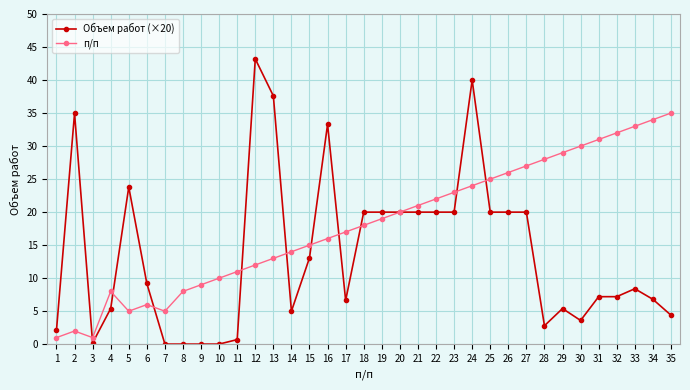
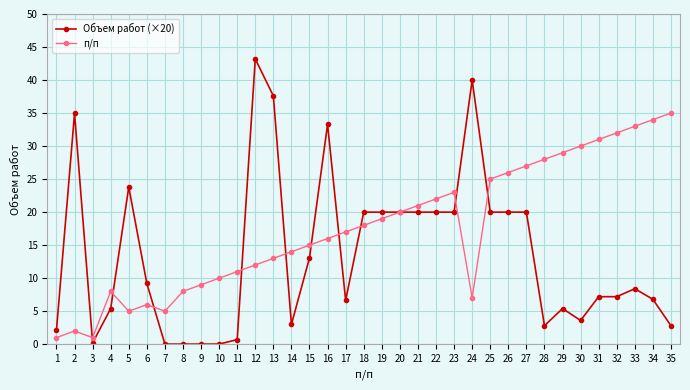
Объем работ (×20), 14: 5 -> 3
п/п, 24: 24 -> 7
Объем работ (×20), 35: 4 -> 3
